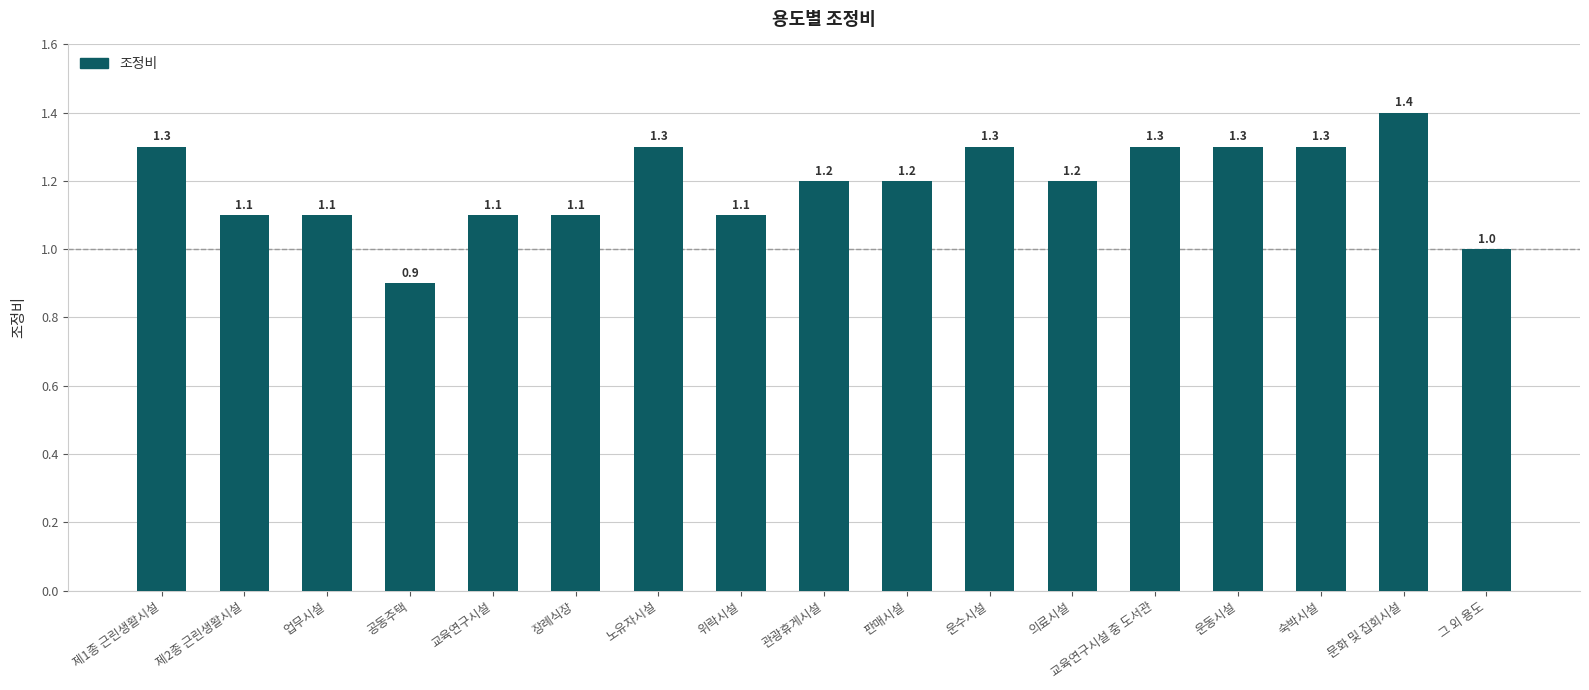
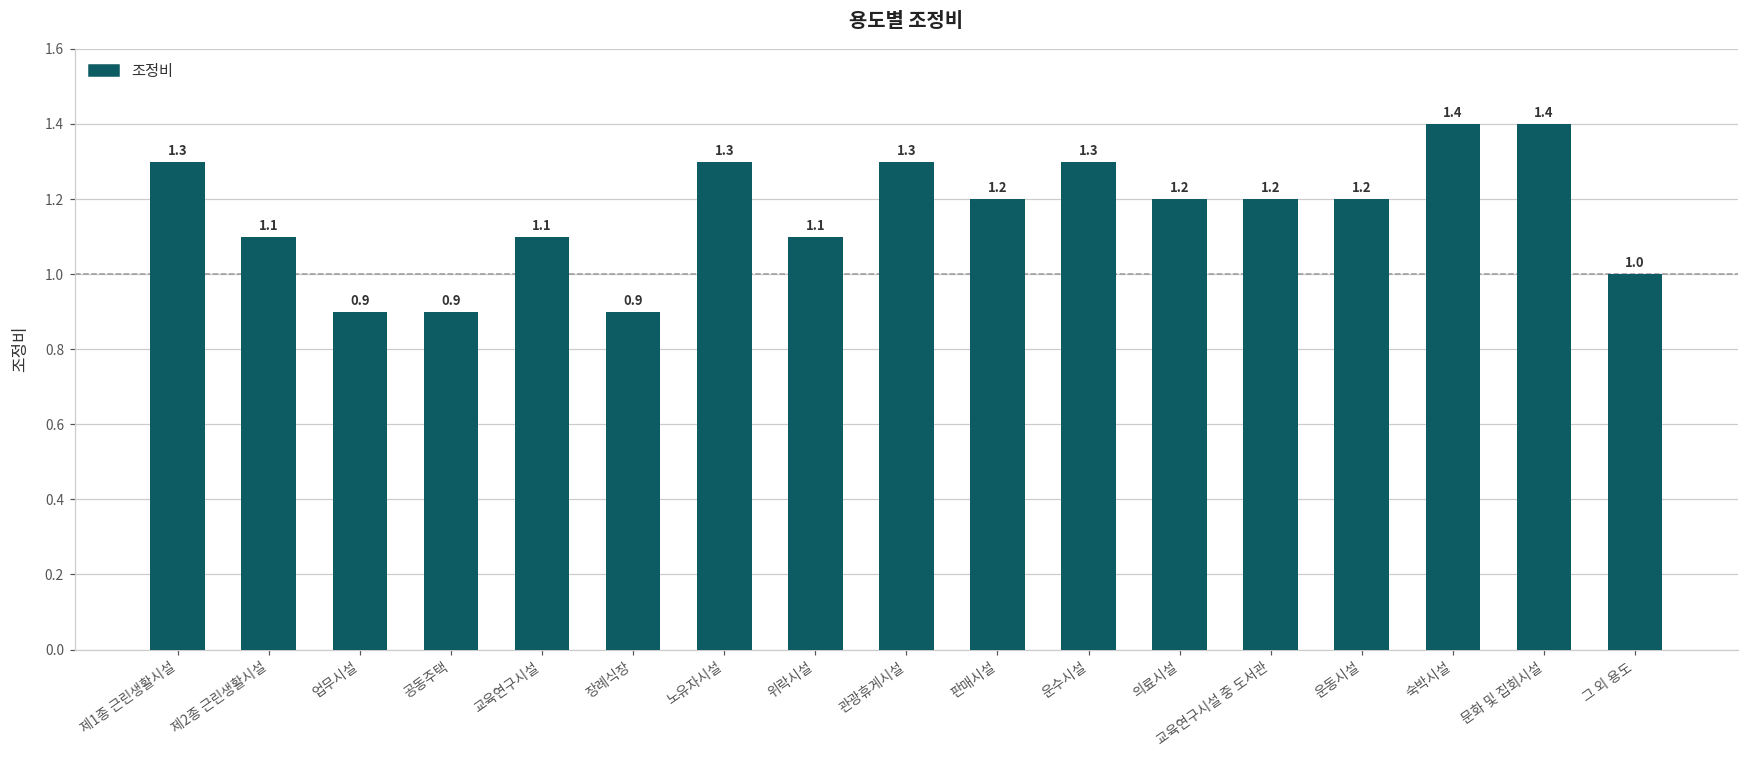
업무시설: 1.1 -> 0.9
장례식장: 1.1 -> 0.9
관광휴게시설: 1.2 -> 1.3
교육연구시설 중 도서관: 1.3 -> 1.2
운동시설: 1.3 -> 1.2
숙박시설: 1.3 -> 1.4
